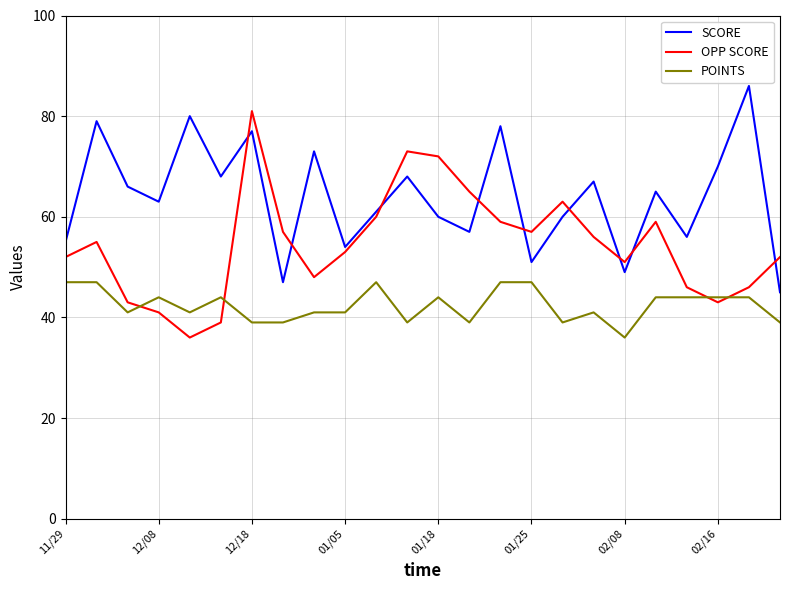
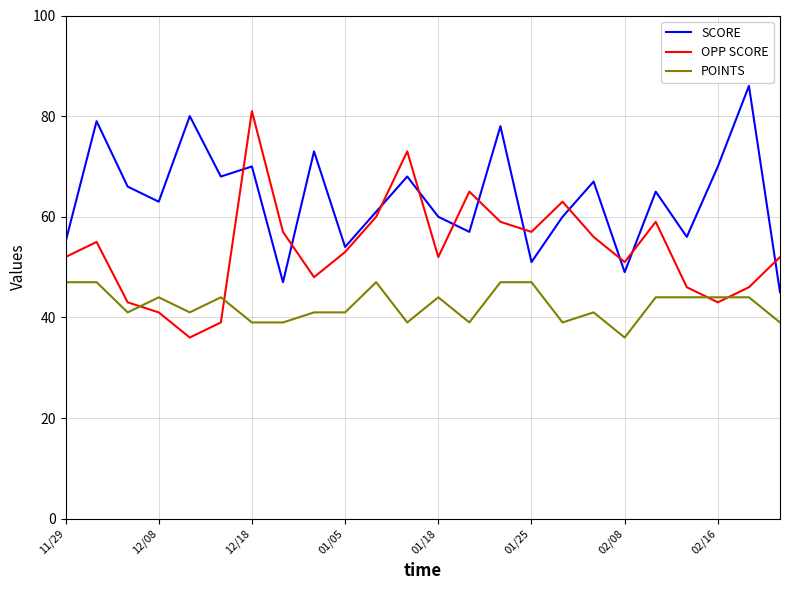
SCORE, 12/18: 77 -> 70
OPP SCORE, 01/18: 72 -> 52
